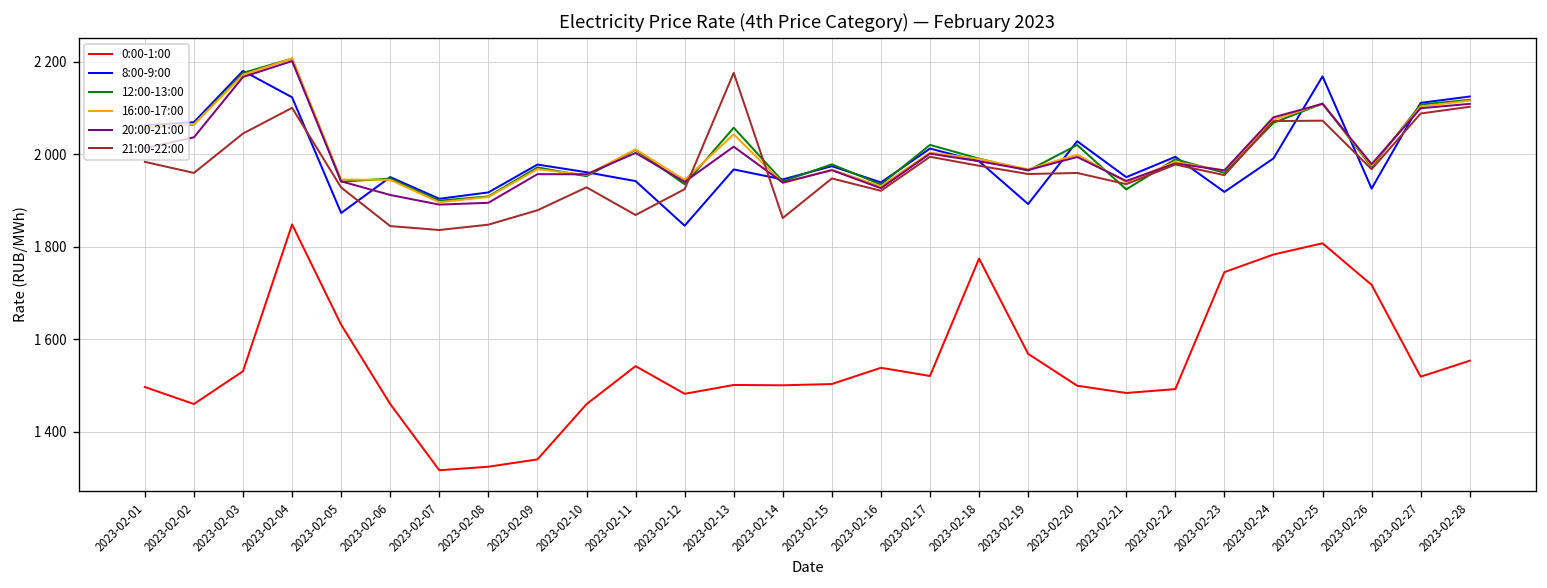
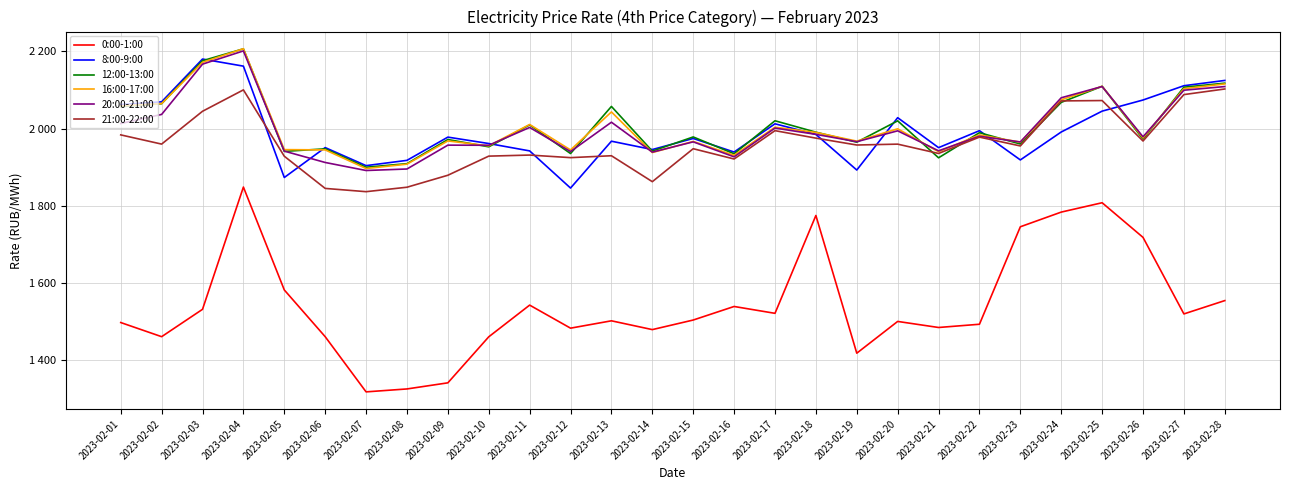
8:00-9:00, 2023-02-04: 2120 -> 2160
0:00-1:00, 2023-02-05: 1630 -> 1580
21:00-22:00, 2023-02-11: 1870 -> 1930
21:00-22:00, 2023-02-13: 2180 -> 1930
0:00-1:00, 2023-02-14: 1500 -> 1480
0:00-1:00, 2023-02-19: 1570 -> 1420
8:00-9:00, 2023-02-25: 2170 -> 2050
8:00-9:00, 2023-02-26: 1930 -> 2070
